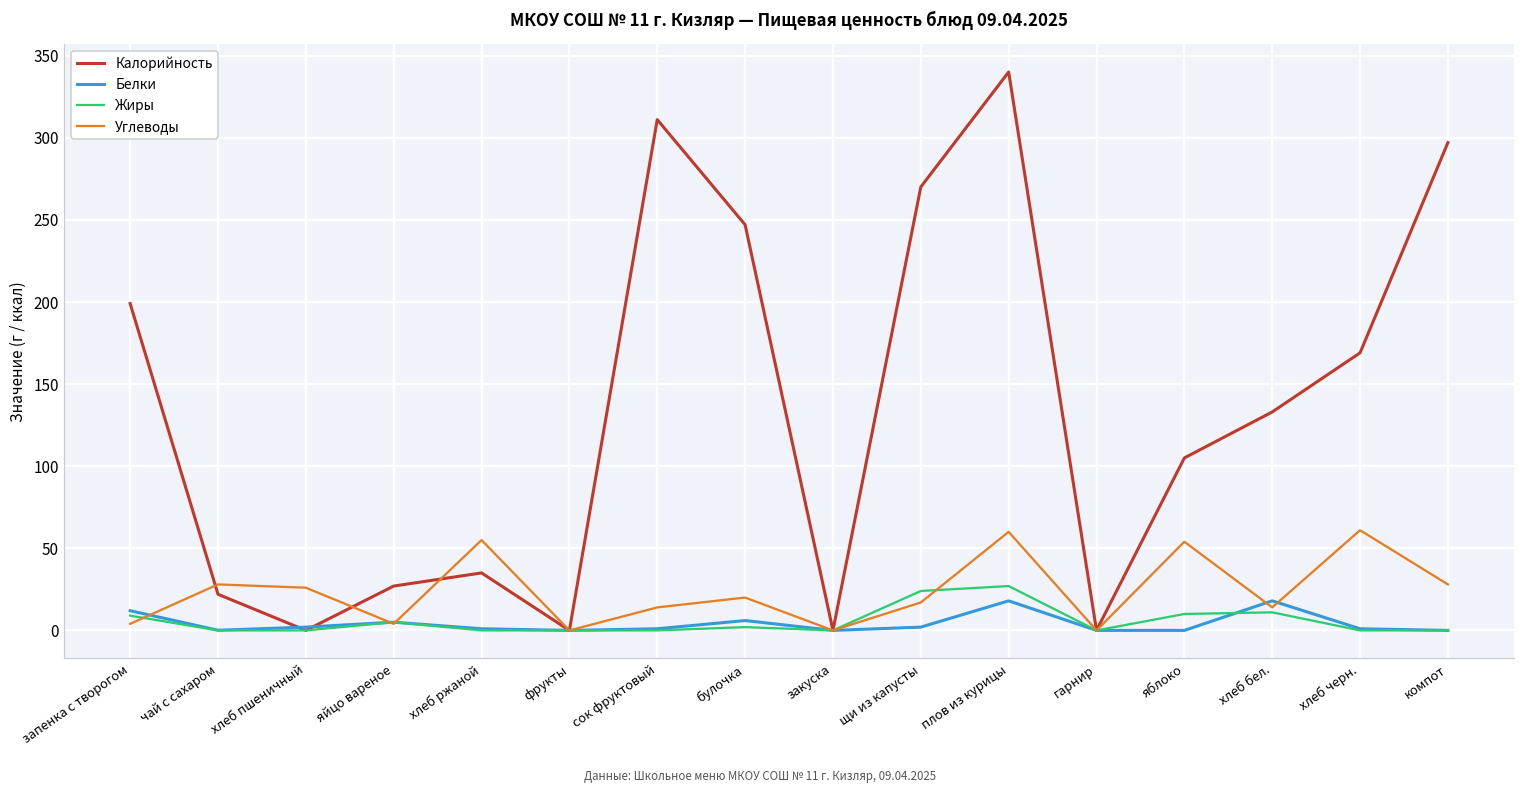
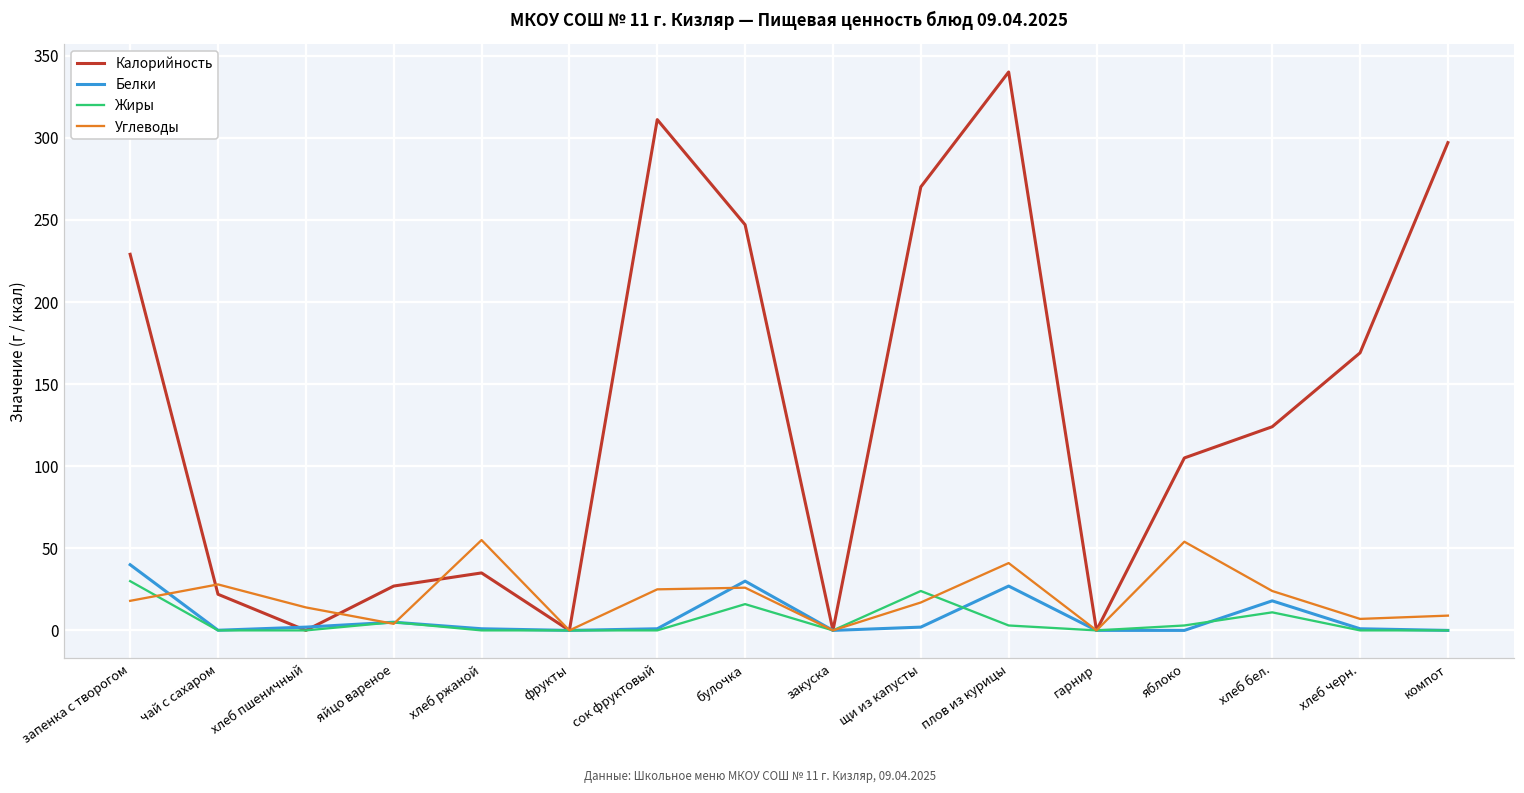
Калорийность, запенка с творогом: 199 -> 229
Белки, запенка с творогом: 12 -> 40
Жиры, запенка с творогом: 9 -> 30
Углеводы, запенка с творогом: 4 -> 18
Углеводы, хлеб пшеничный: 26 -> 14
Углеводы, сок фруктовый: 14 -> 25
Белки, булочка: 6 -> 30
Жиры, булочка: 2 -> 16
Углеводы, булочка: 20 -> 26
Белки, плов из курицы: 18 -> 27
Жиры, плов из курицы: 27 -> 3
Углеводы, плов из курицы: 60 -> 41
Жиры, яблоко: 10 -> 3
Калорийность, хлеб бел.: 133 -> 124
Углеводы, хлеб бел.: 14 -> 24
Углеводы, хлеб черн.: 61 -> 7
Углеводы, компот: 28 -> 9
